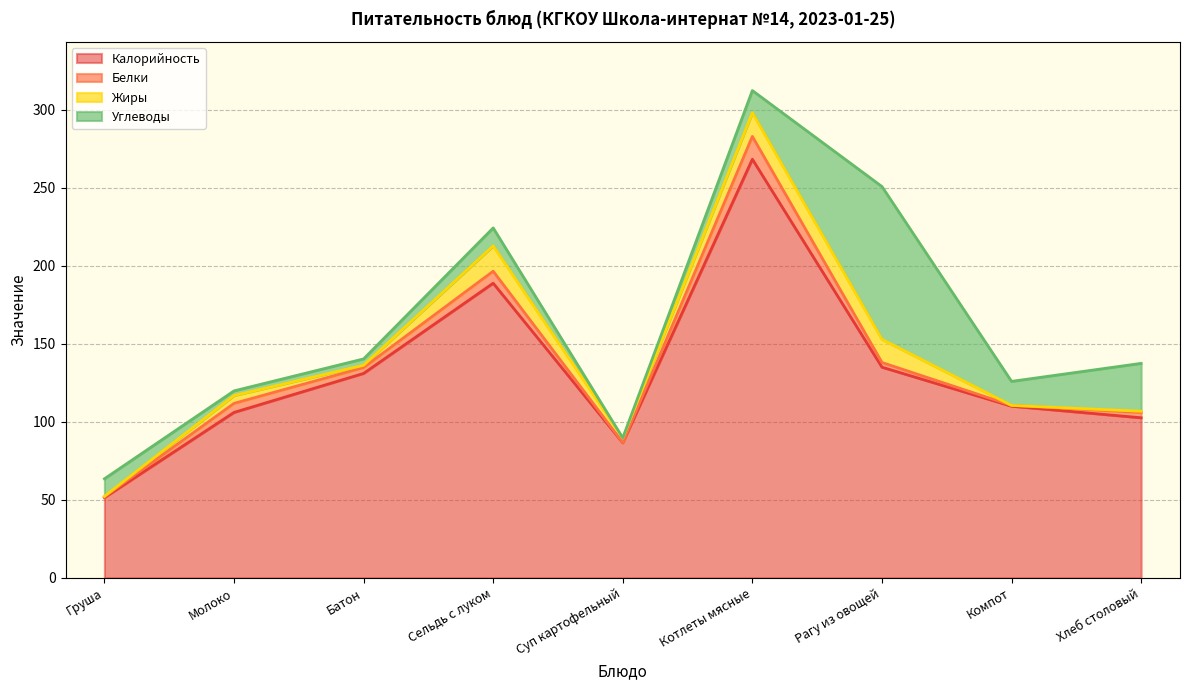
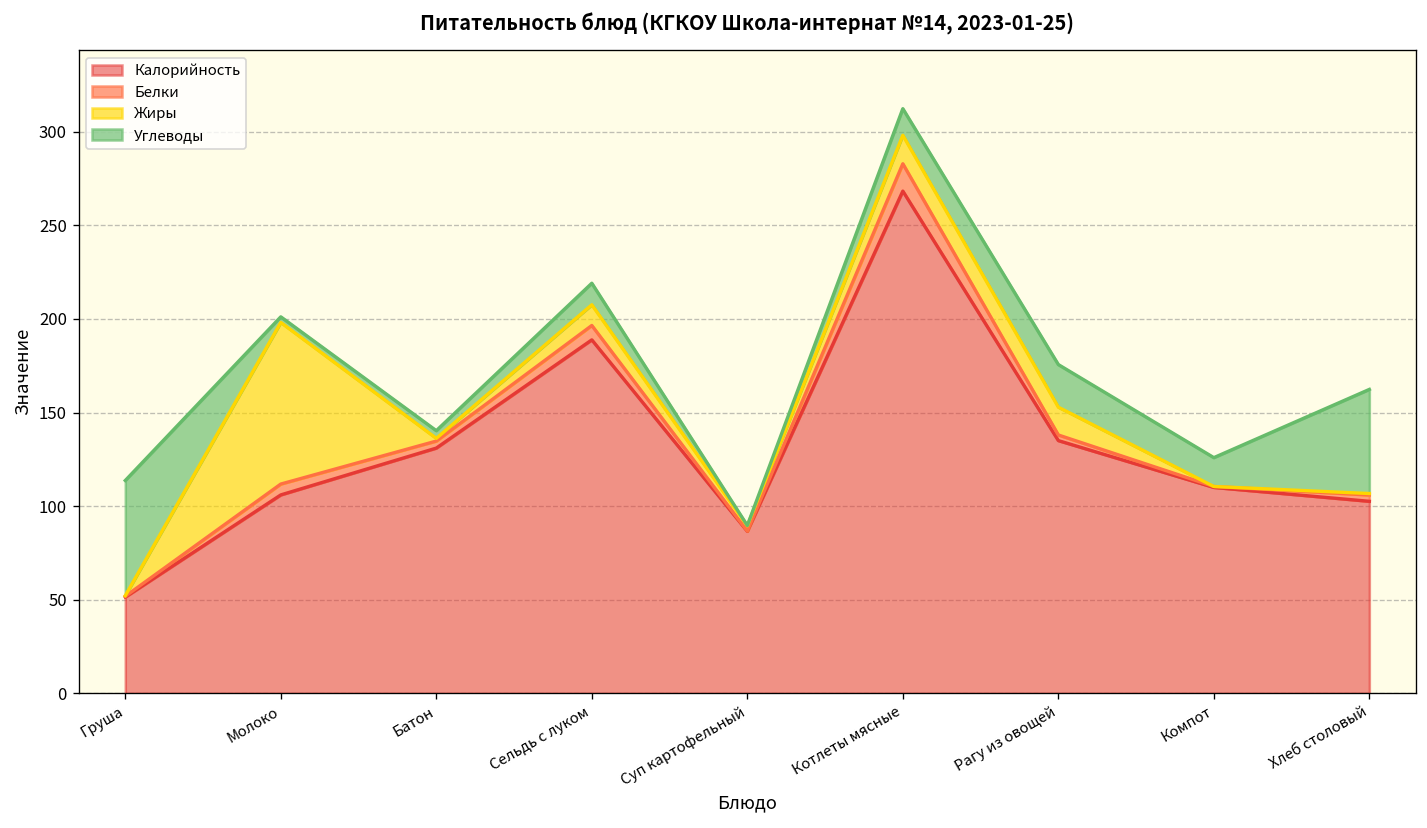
Углеводы, Груша: 11 -> 61
Жиры, Молоко: 5 -> 86
Жиры, Сельдь с луком: 16 -> 11
Углеводы, Рагу из овощей: 98 -> 23
Углеводы, Хлеб столовый: 31 -> 56
